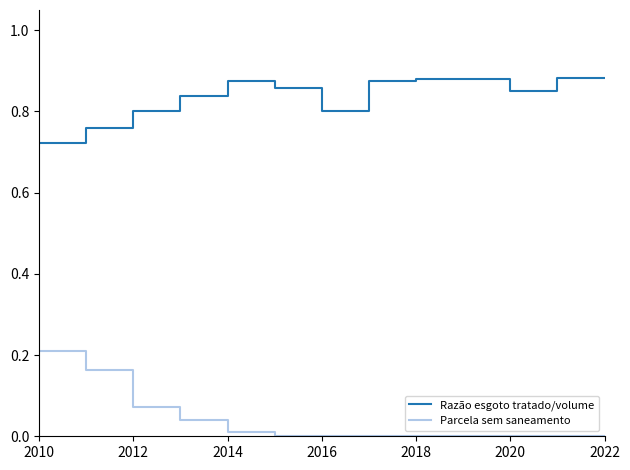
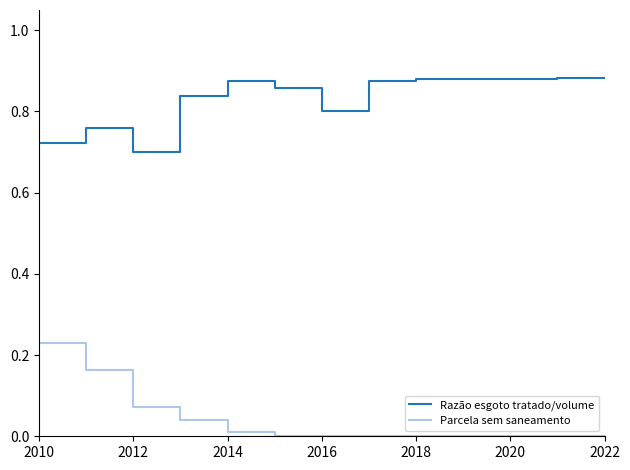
Parcela sem saneamento, 2010: 0.21 -> 0.23
Razão esgoto tratado/volume, 2012: 0.8 -> 0.7
Razão esgoto tratado/volume, 2020: 0.85 -> 0.88
